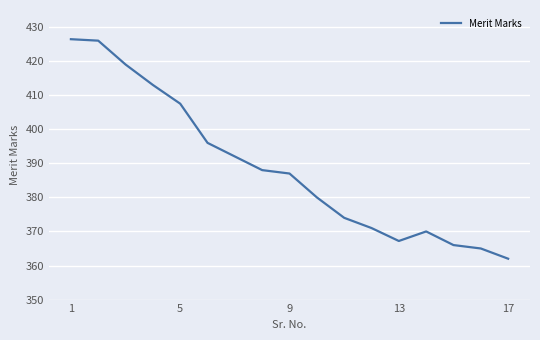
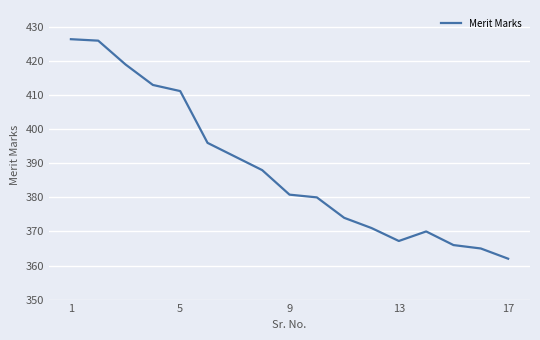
5: 408 -> 411
9: 387 -> 381
